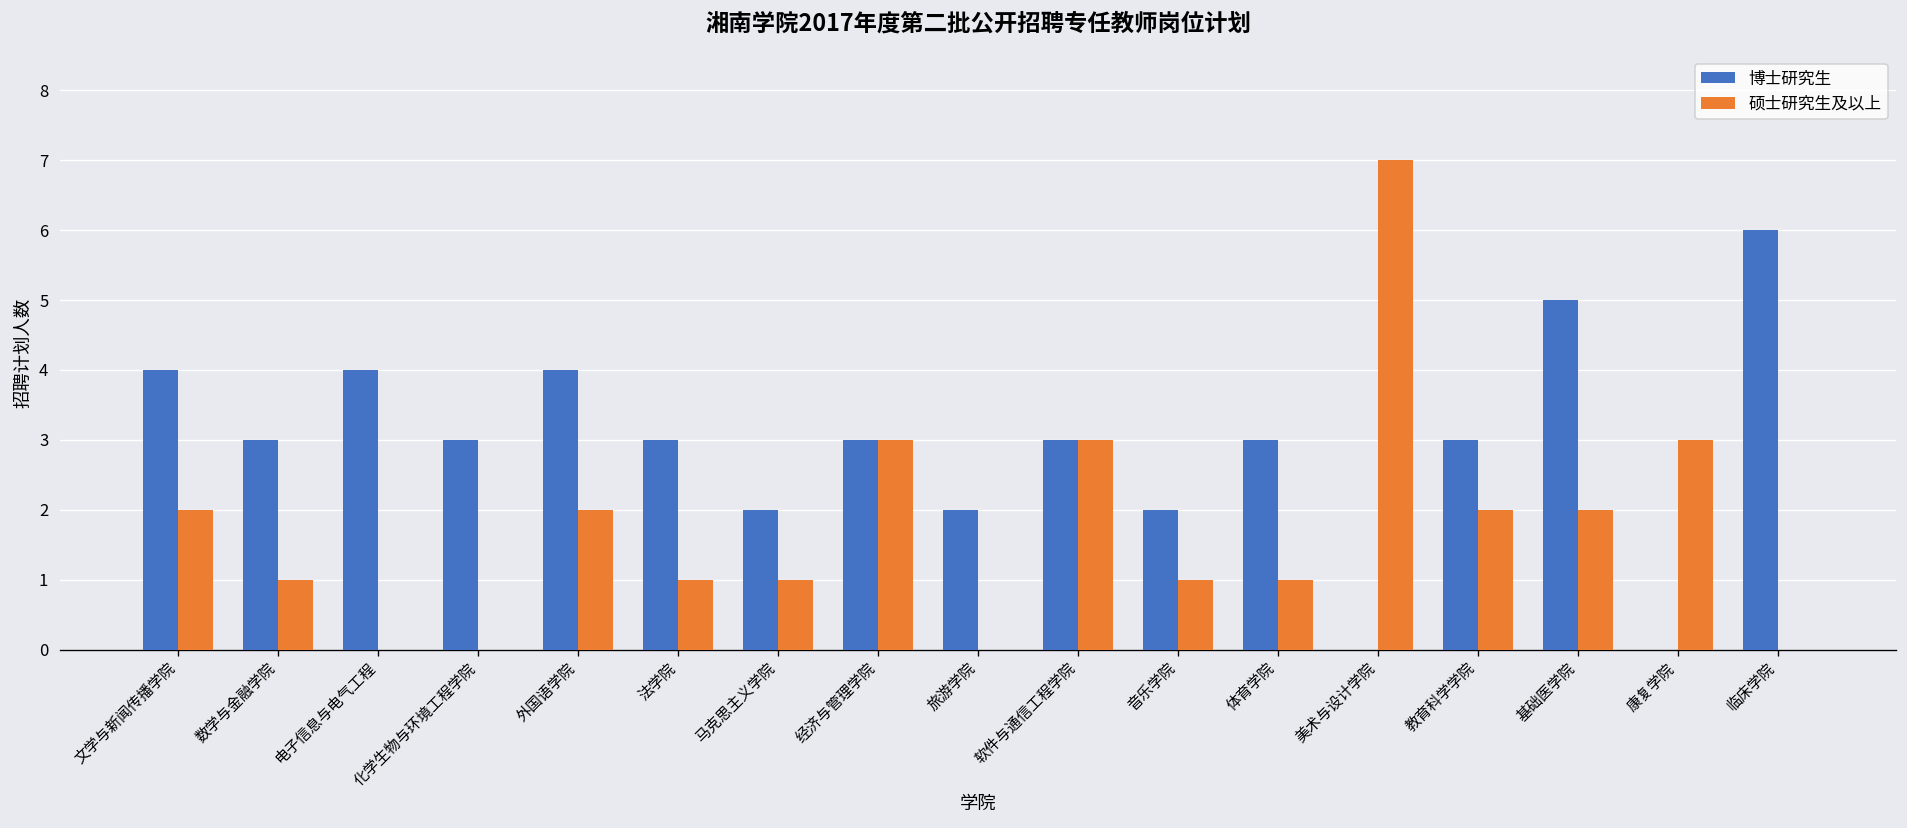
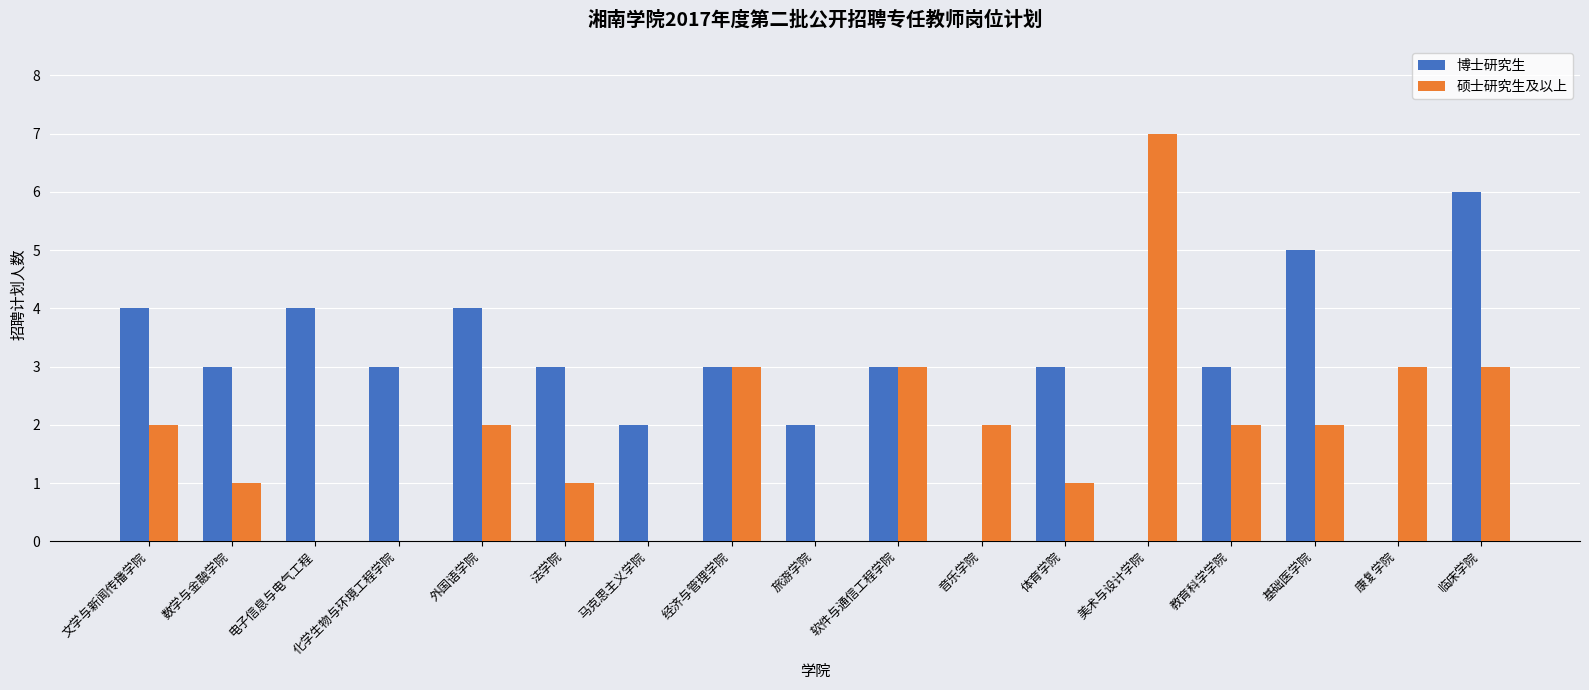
硕士研究生及以上, 马克思主义学院: 1 -> 0
博士研究生, 音乐学院: 2 -> 0
硕士研究生及以上, 音乐学院: 1 -> 2
硕士研究生及以上, 临床学院: 0 -> 3
